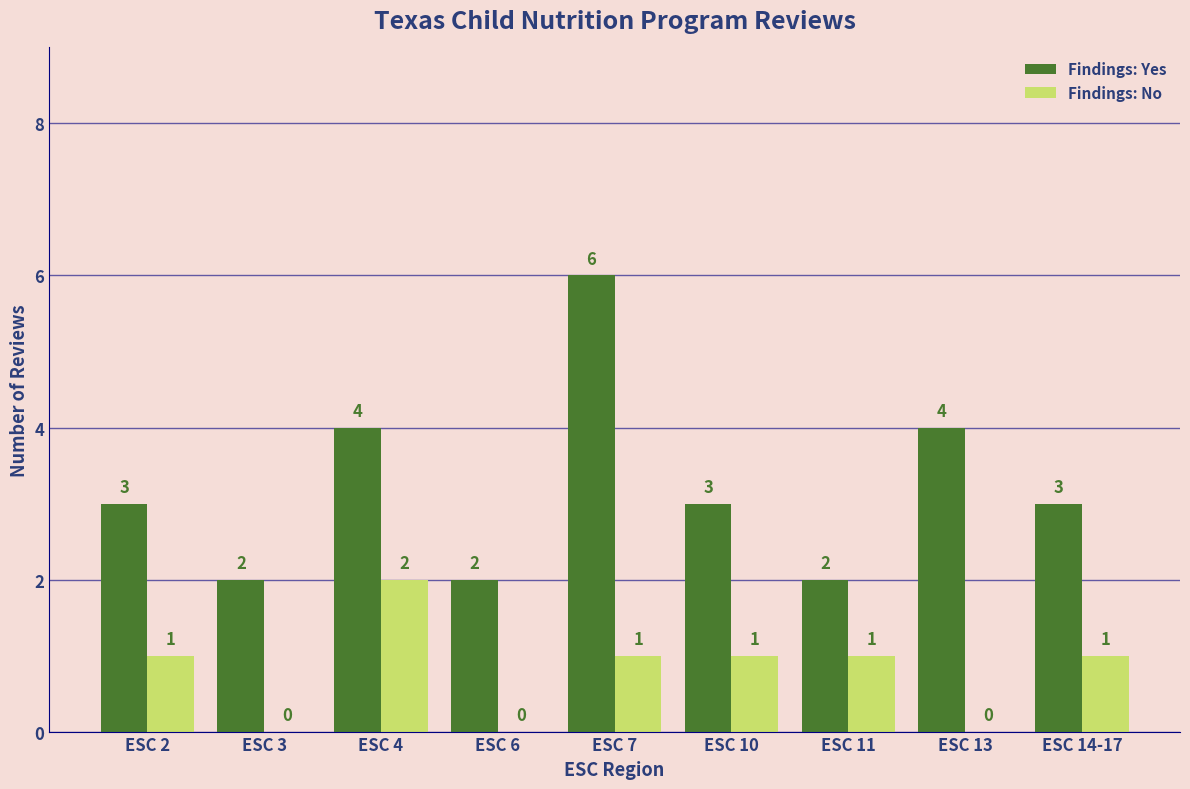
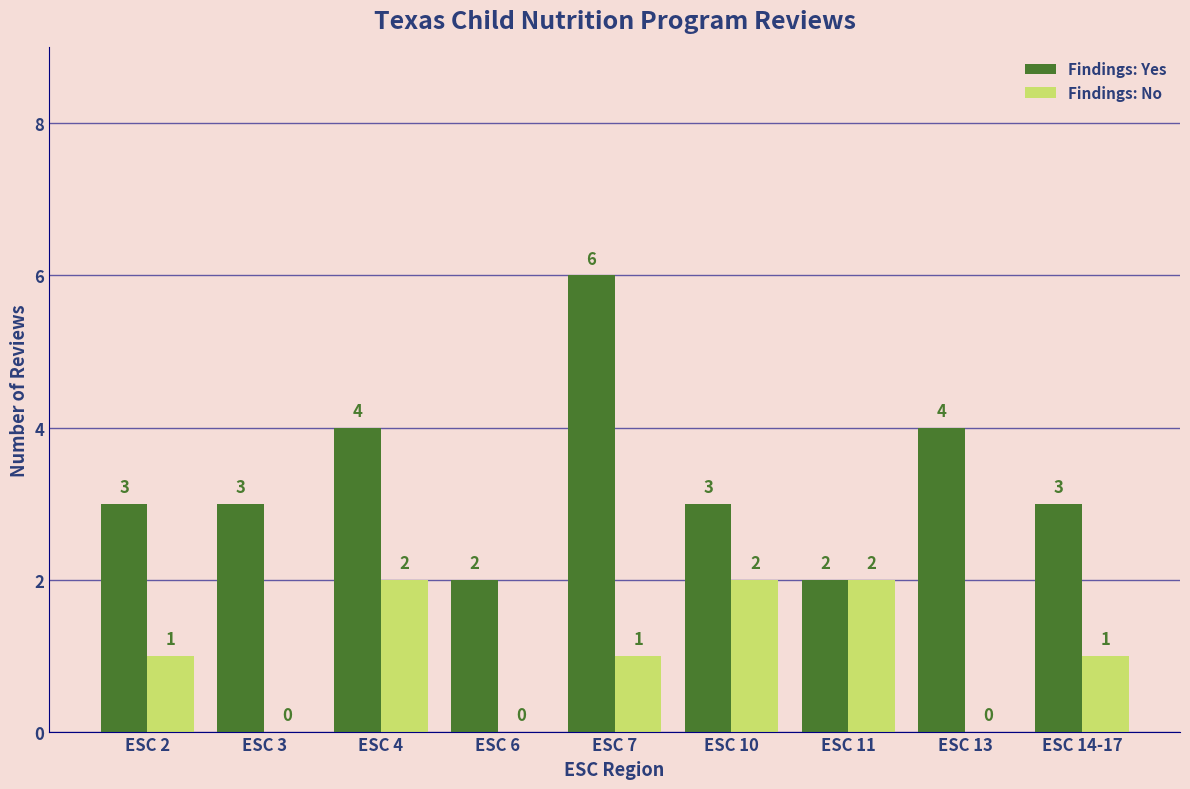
Findings: Yes, ESC 3: 2 -> 3
Findings: No, ESC 10: 1 -> 2
Findings: No, ESC 11: 1 -> 2
